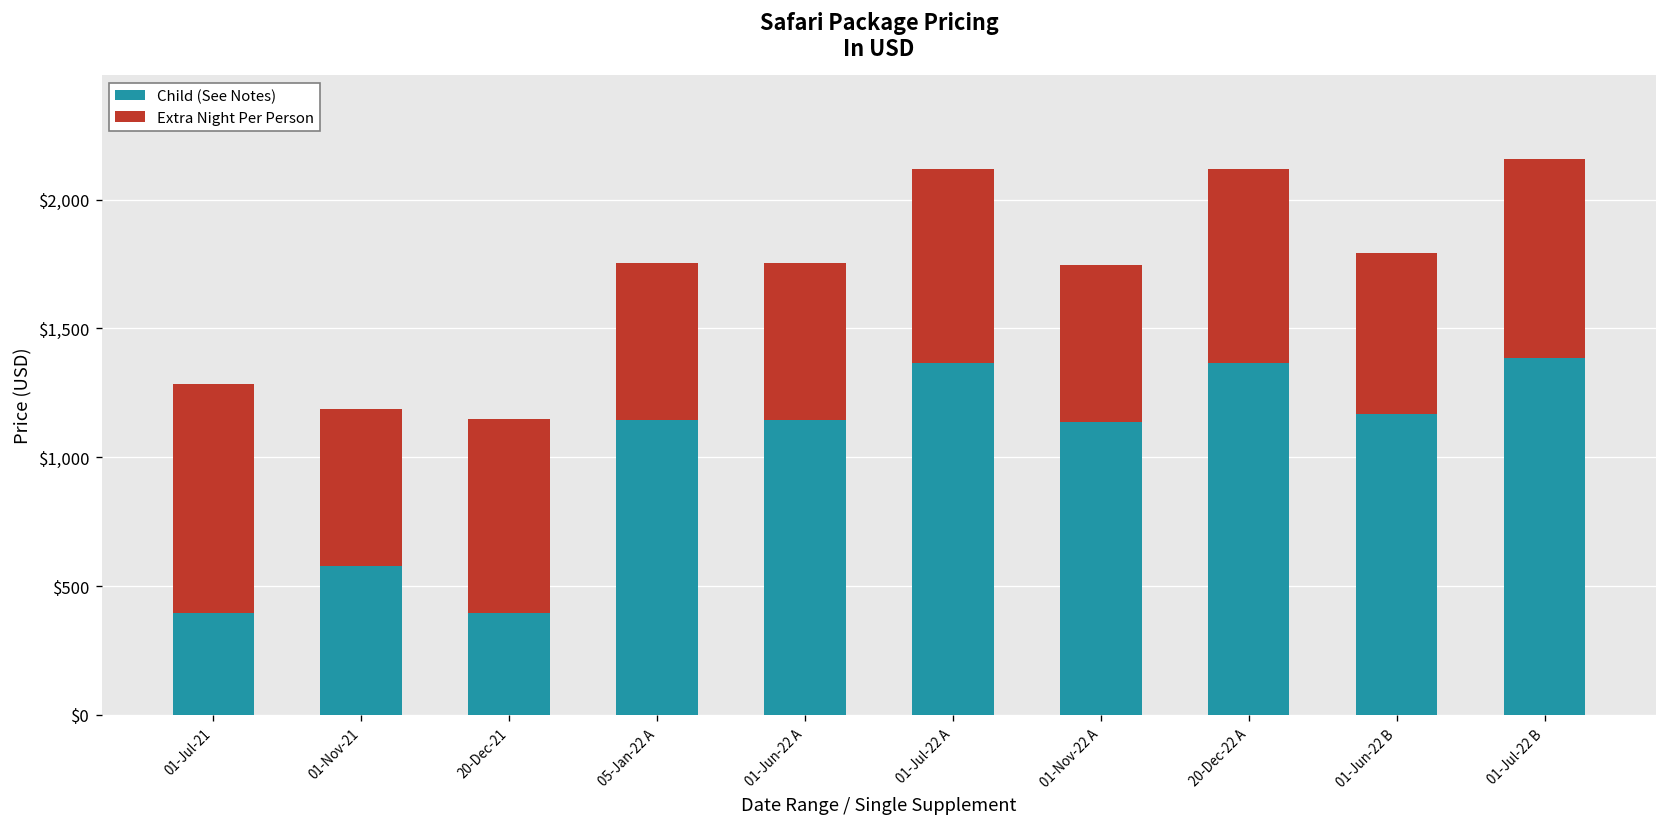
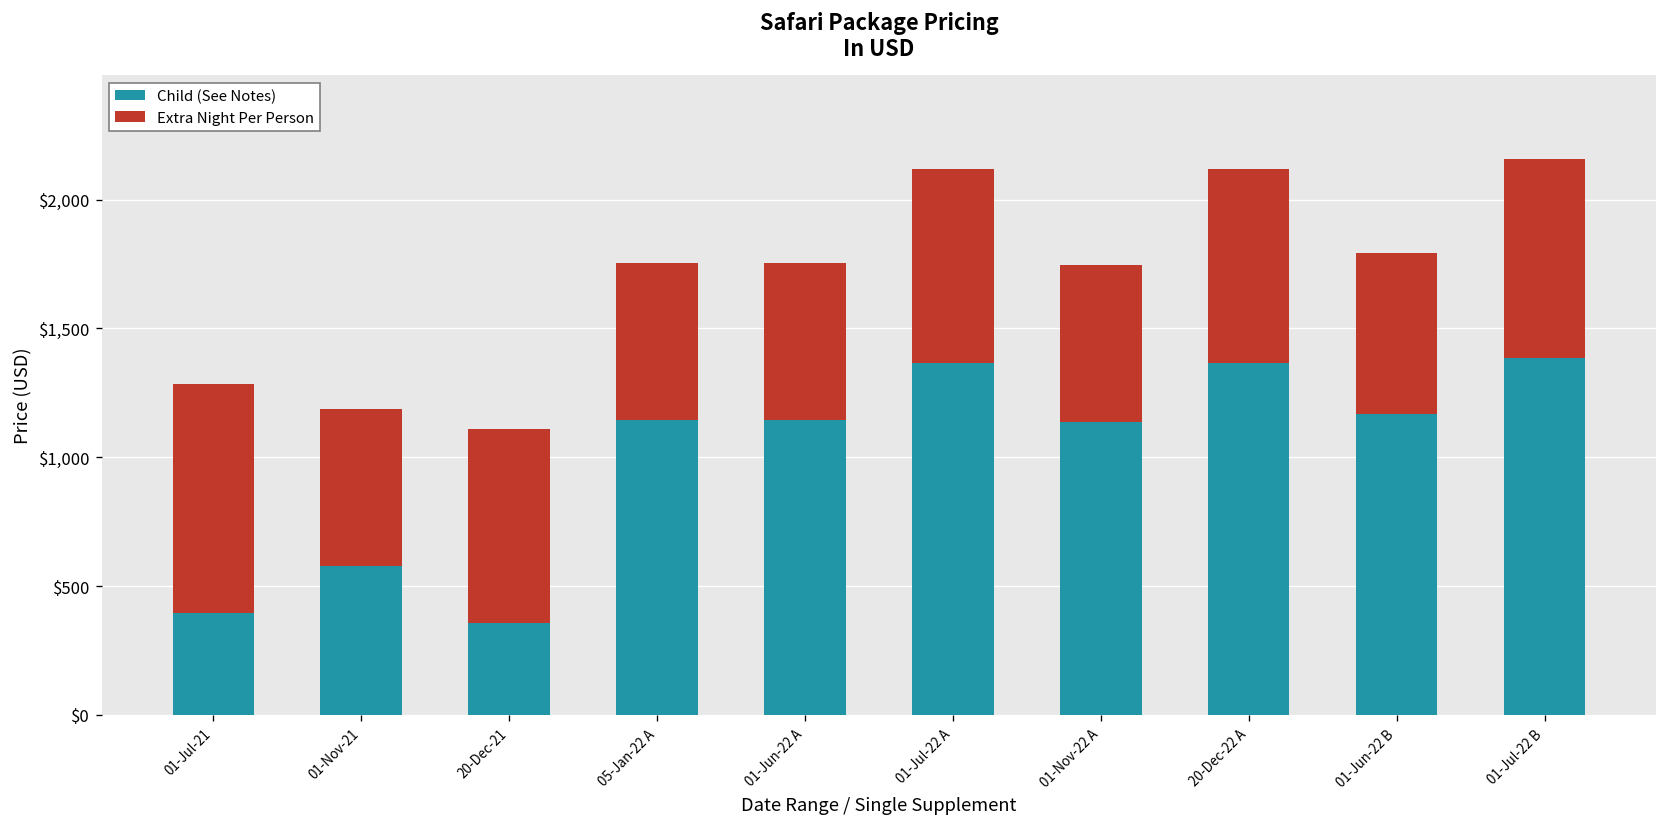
Child (See Notes), 20-Dec-21: $400 -> $360
